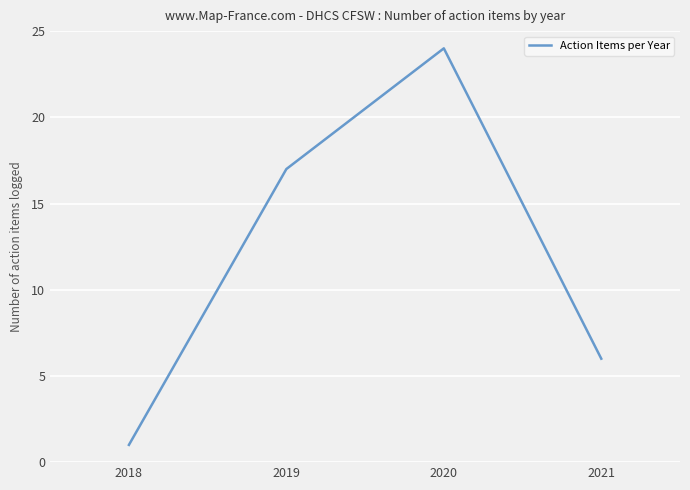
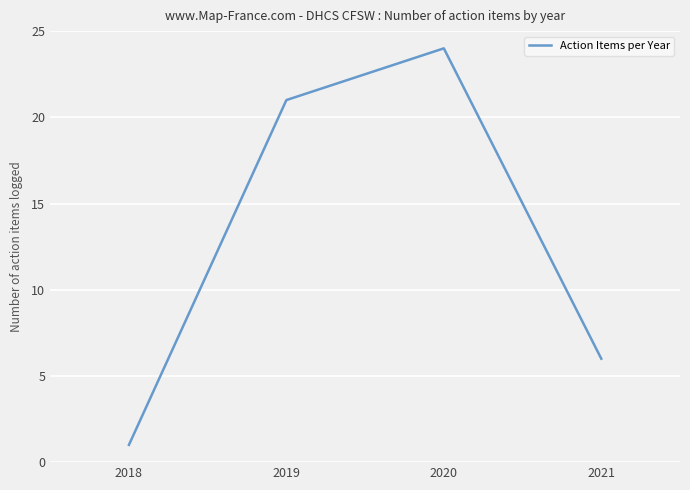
2019: 17 -> 21
